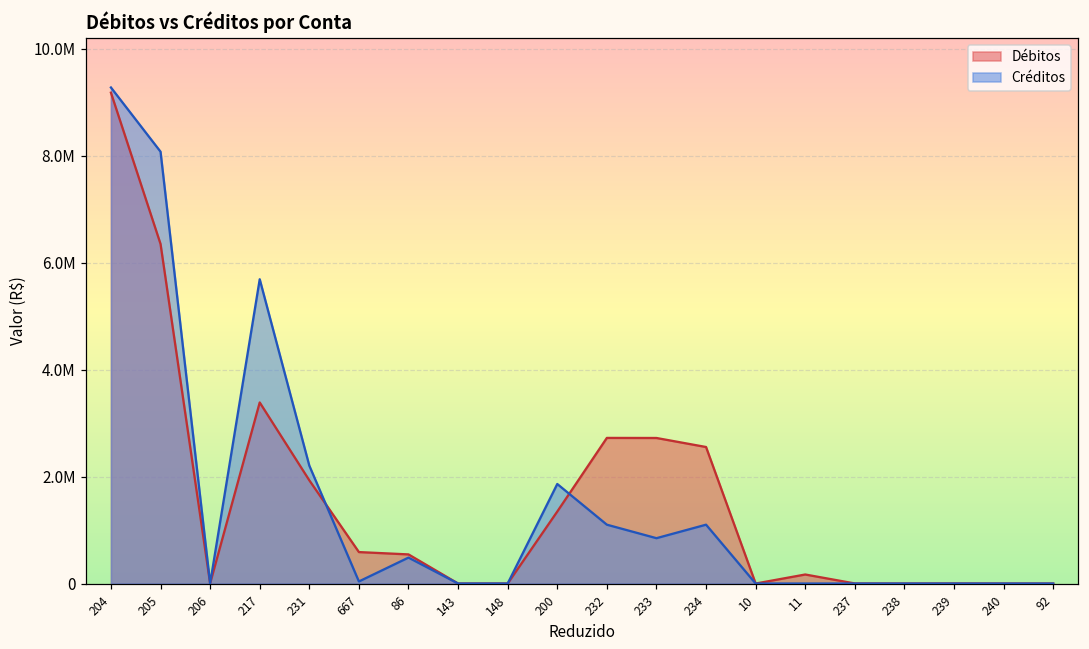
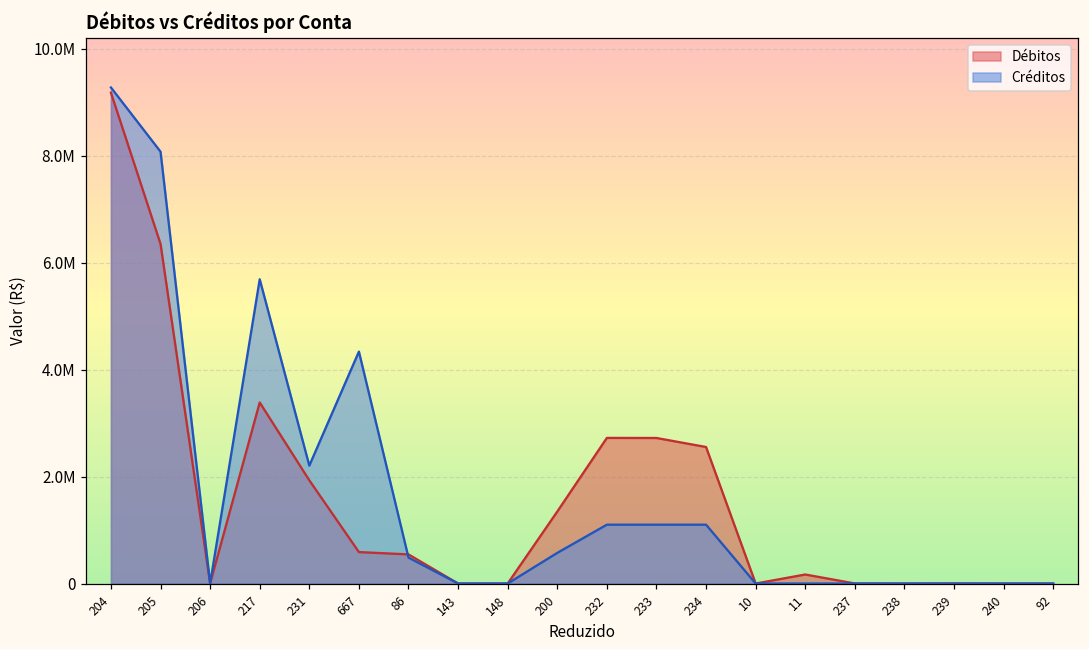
Créditos, 667: 0 -> 4300000
Créditos, 200: 1900000 -> 600000
Créditos, 233: 800000 -> 1100000
